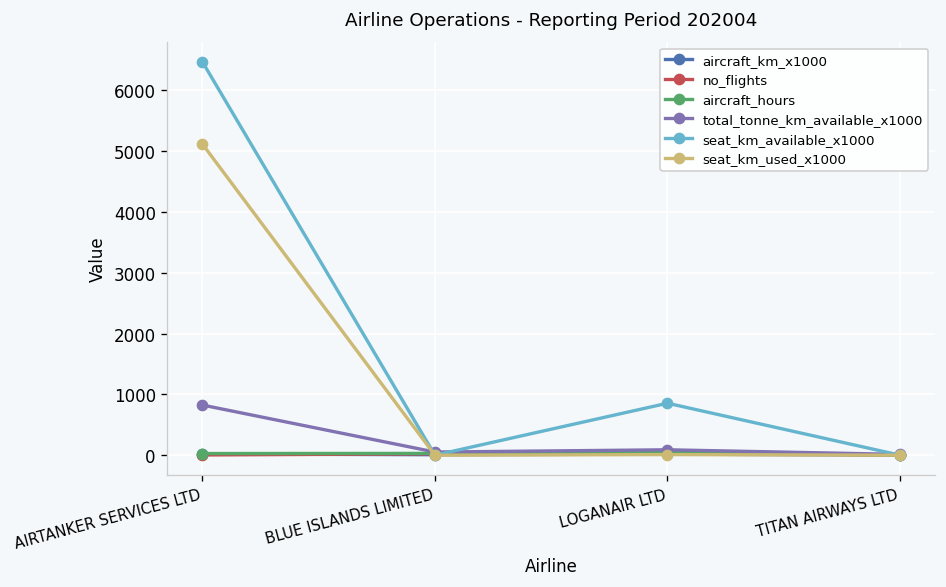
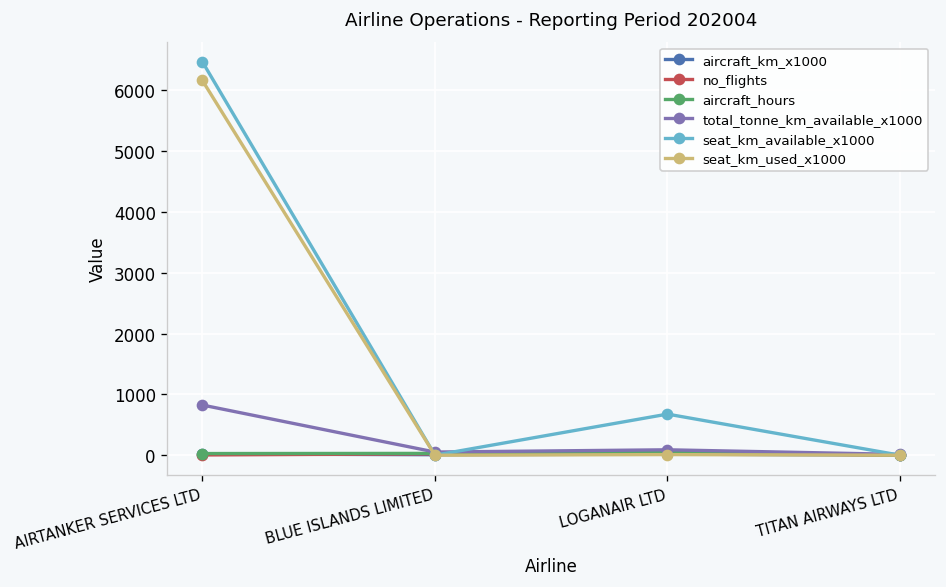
seat_km_used_x1000, AIRTANKER SERVICES LTD: 5100 -> 6200
seat_km_available_x1000, LOGANAIR LTD: 900 -> 700
